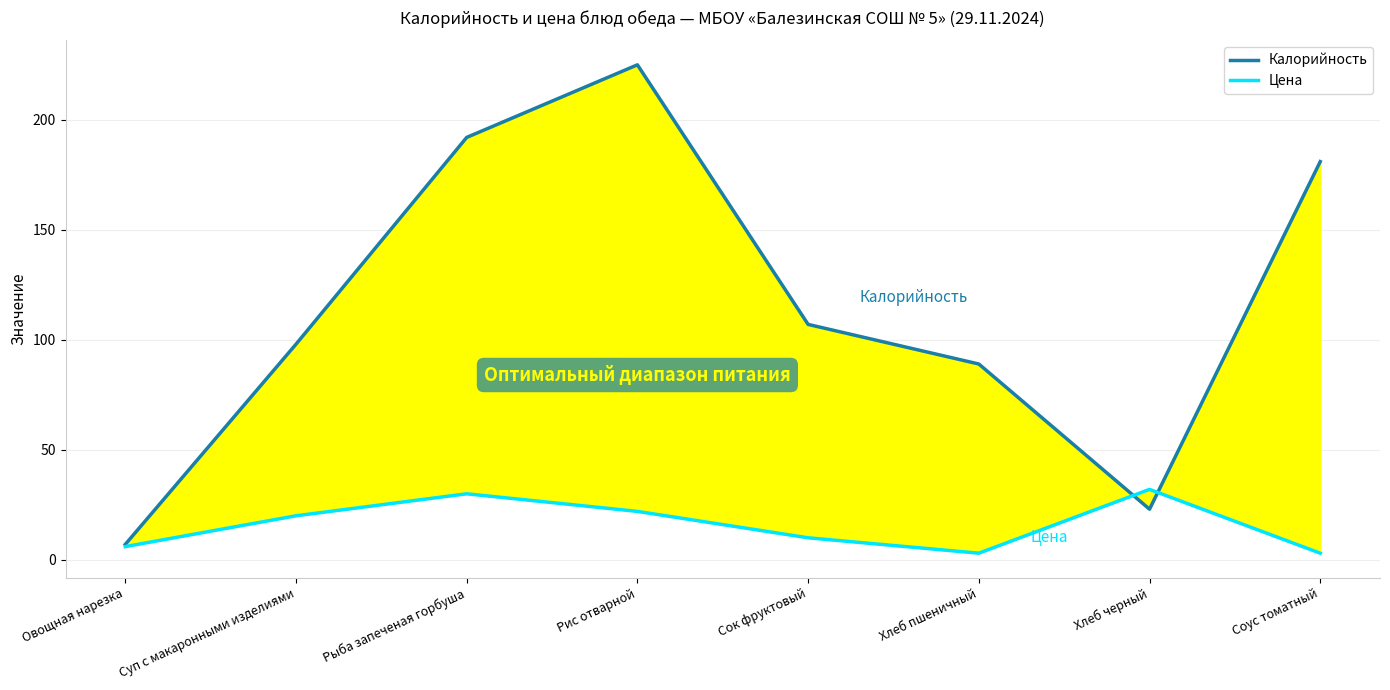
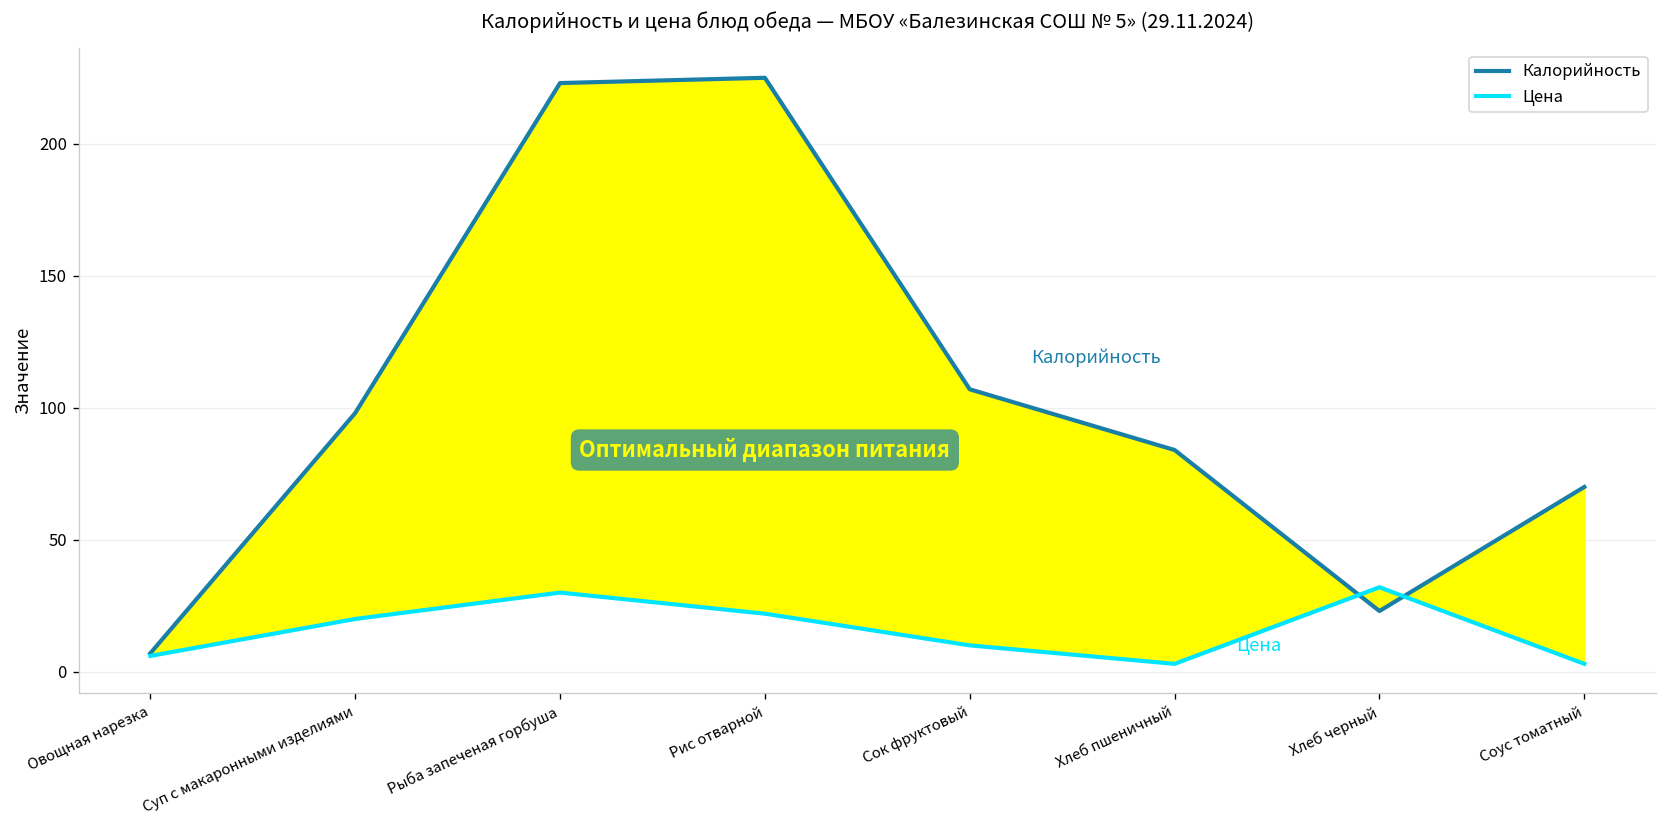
Калорийность, Рыба запеченая горбуша: 192 -> 223
Калорийность, Хлеб пшеничный: 89 -> 84
Калорийность, Соус томатный: 181 -> 70
